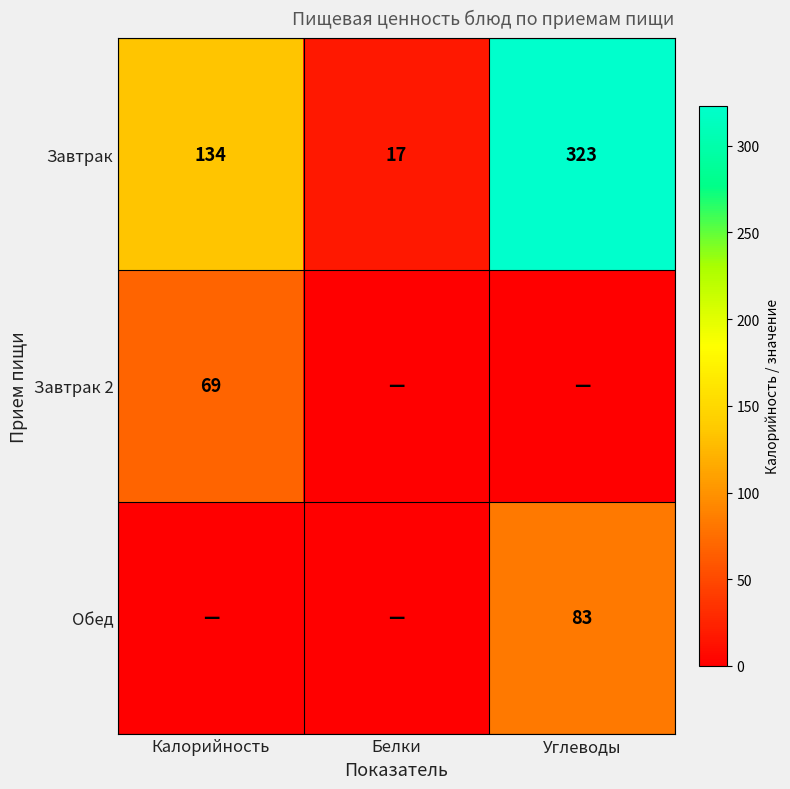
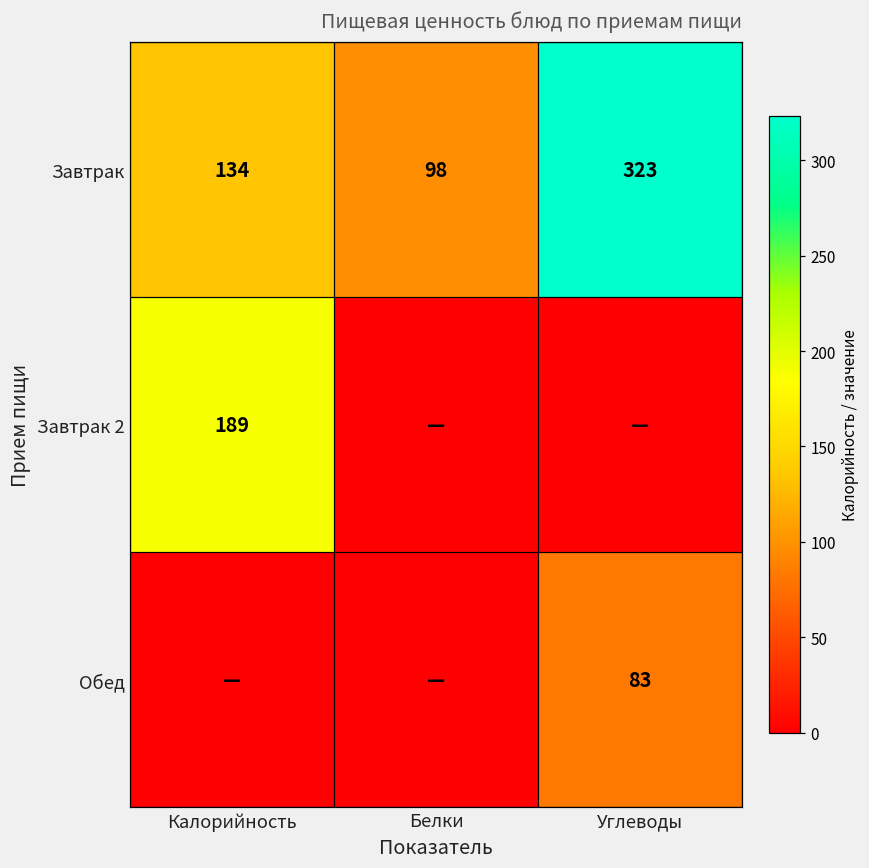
Завтрак, Белки: 17 -> 98
Завтрак 2, Калорийность: 69 -> 189
